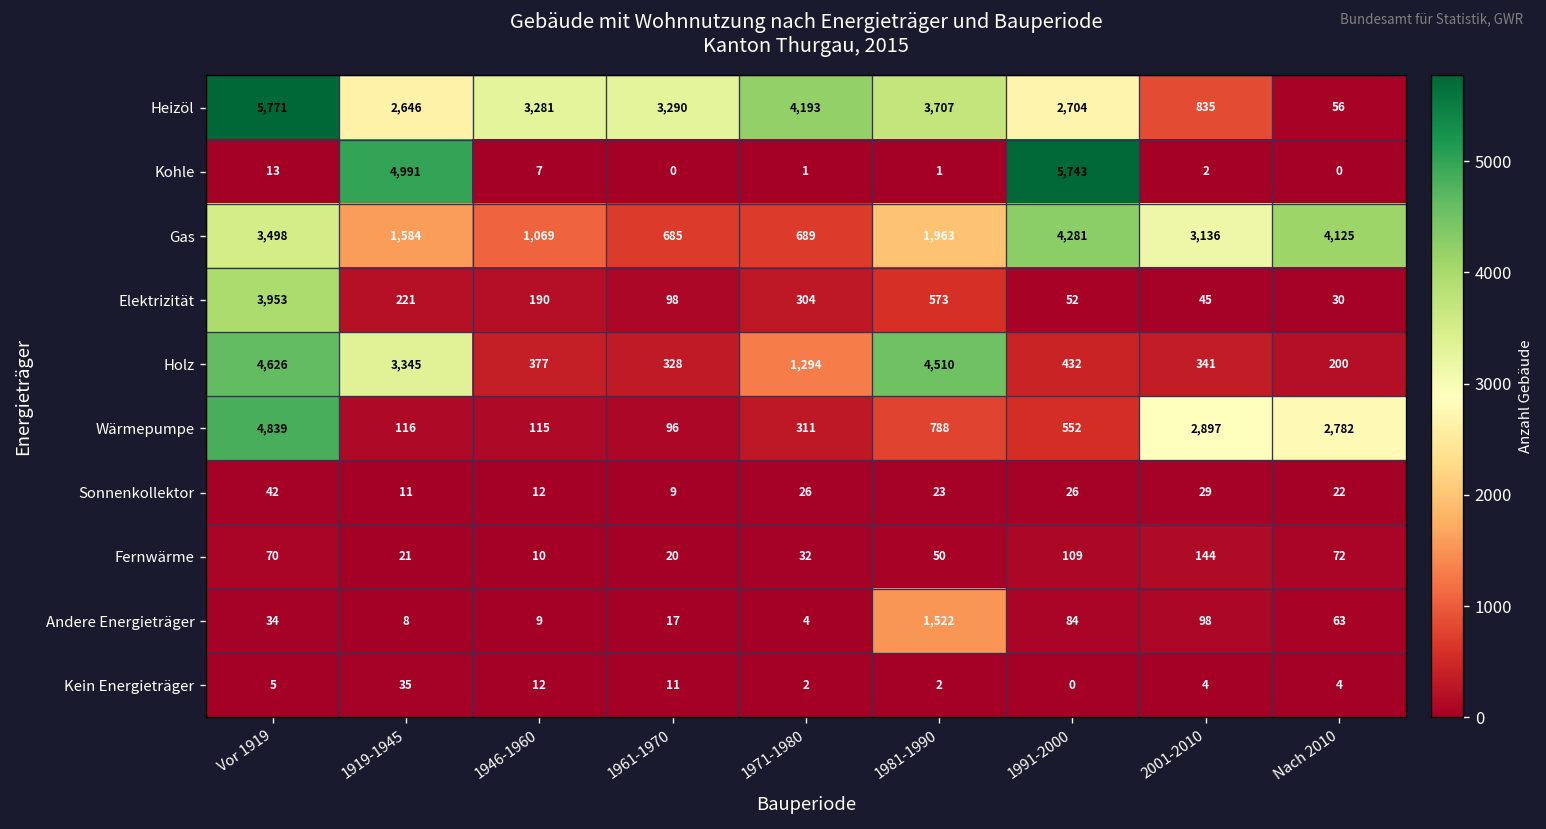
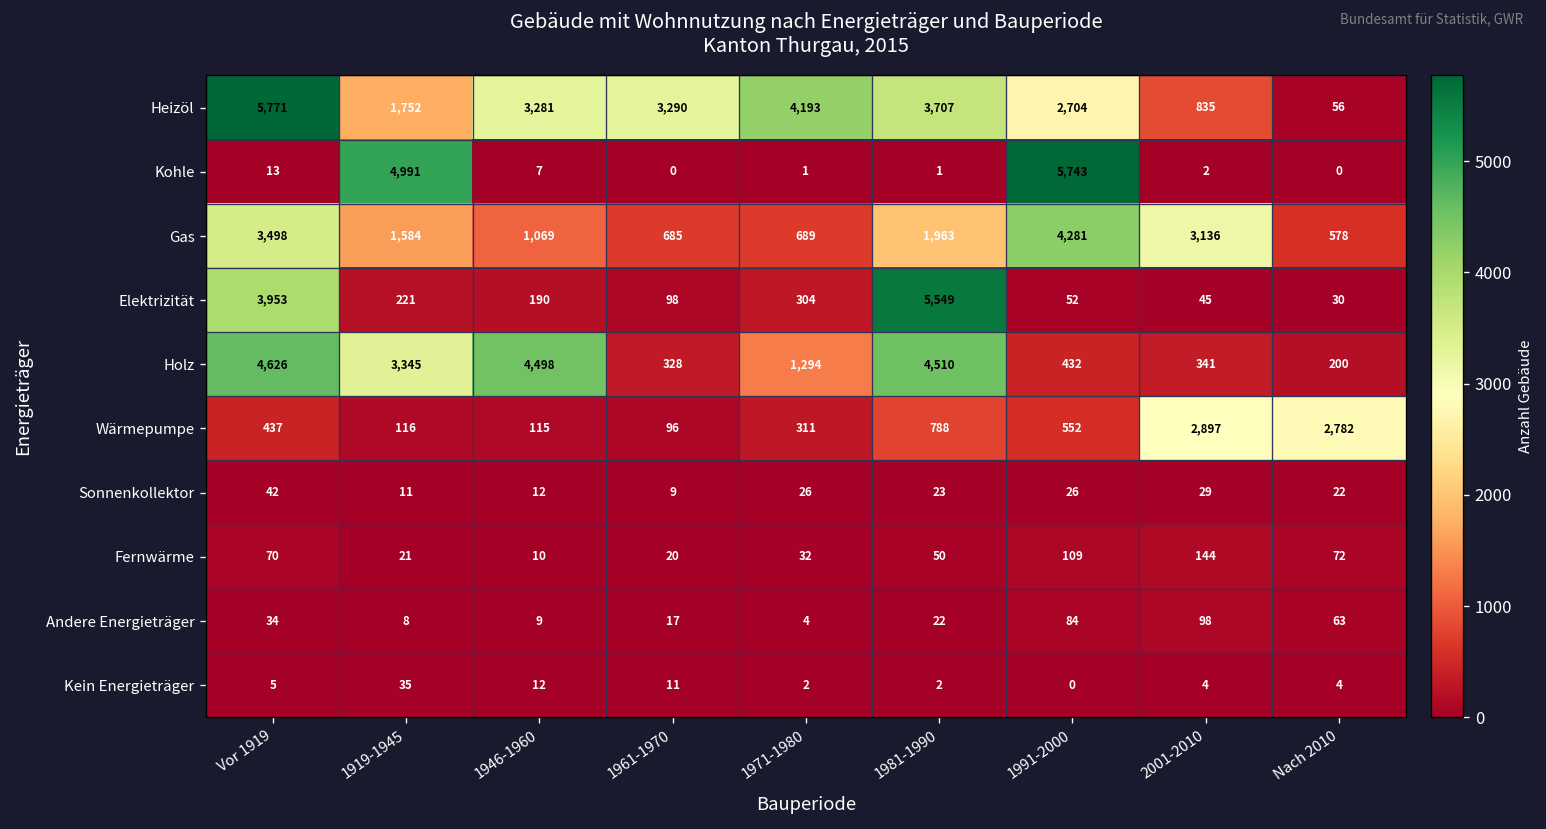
Heizöl, 1919-1945: 2,646 -> 1,752
Gas, Nach 2010: 4,125 -> 578
Elektrizität, 1981-1990: 573 -> 5,549
Holz, 1946-1960: 377 -> 4,498
Wärmepumpe, Vor 1919: 4,839 -> 437
Andere Energieträger, 1981-1990: 1,522 -> 22
